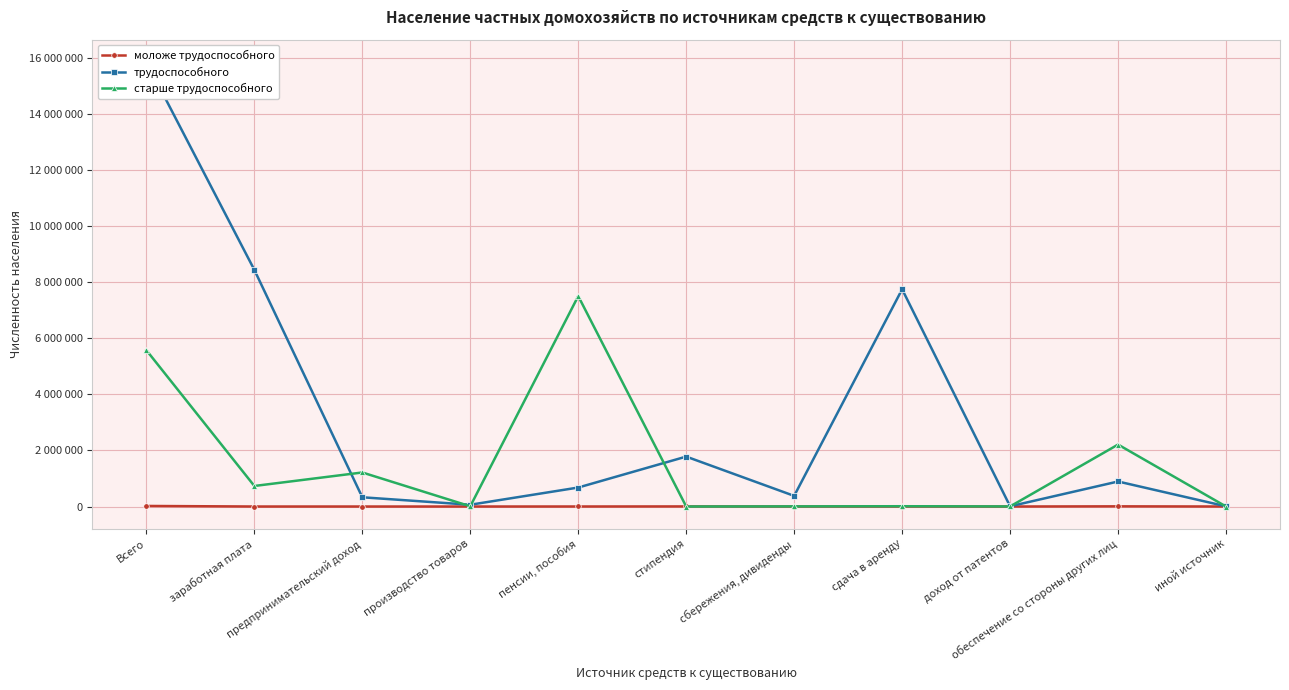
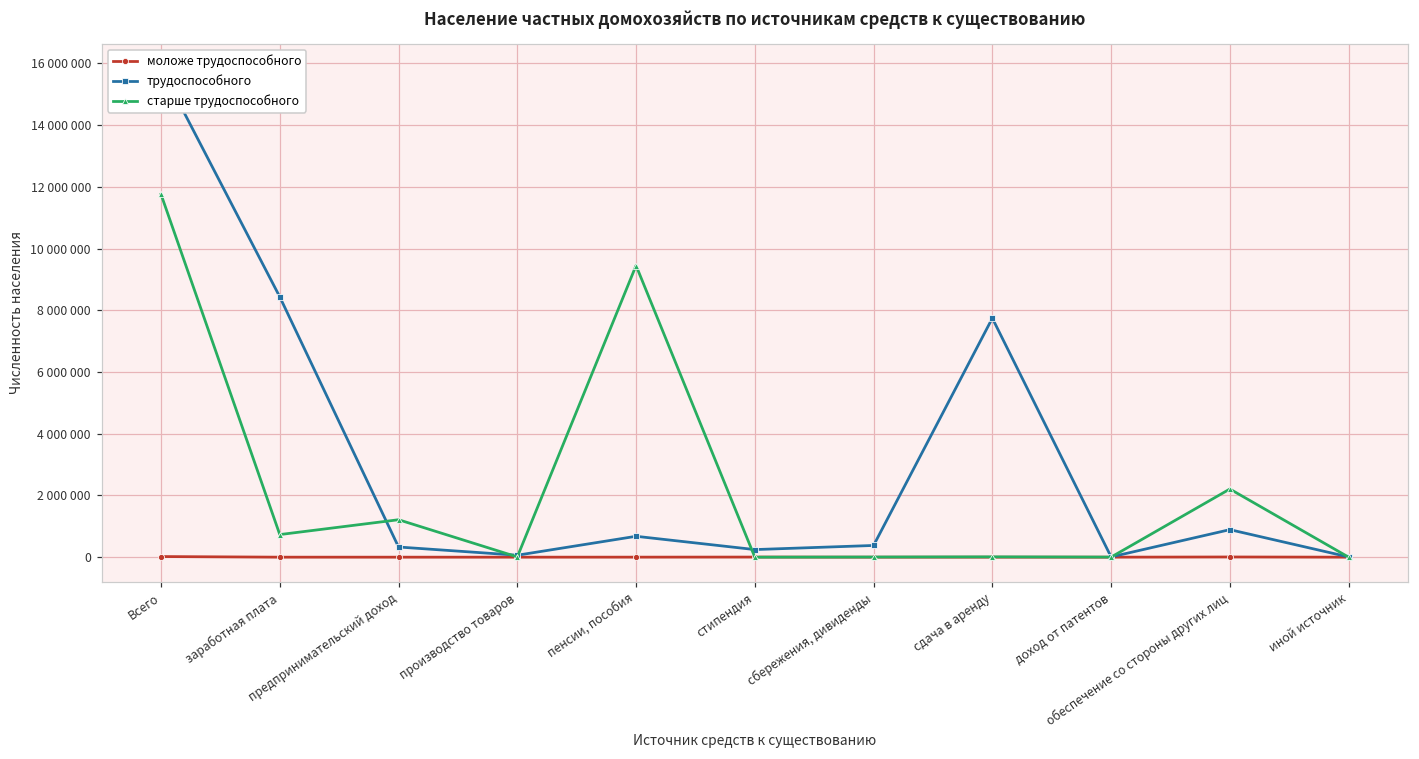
старше трудоспособного, Всего: 5600000 -> 11800000
старше трудоспособного, пенсии, пособия: 7500000 -> 9500000
трудоспособного, стипендия: 1800000 -> 200000
